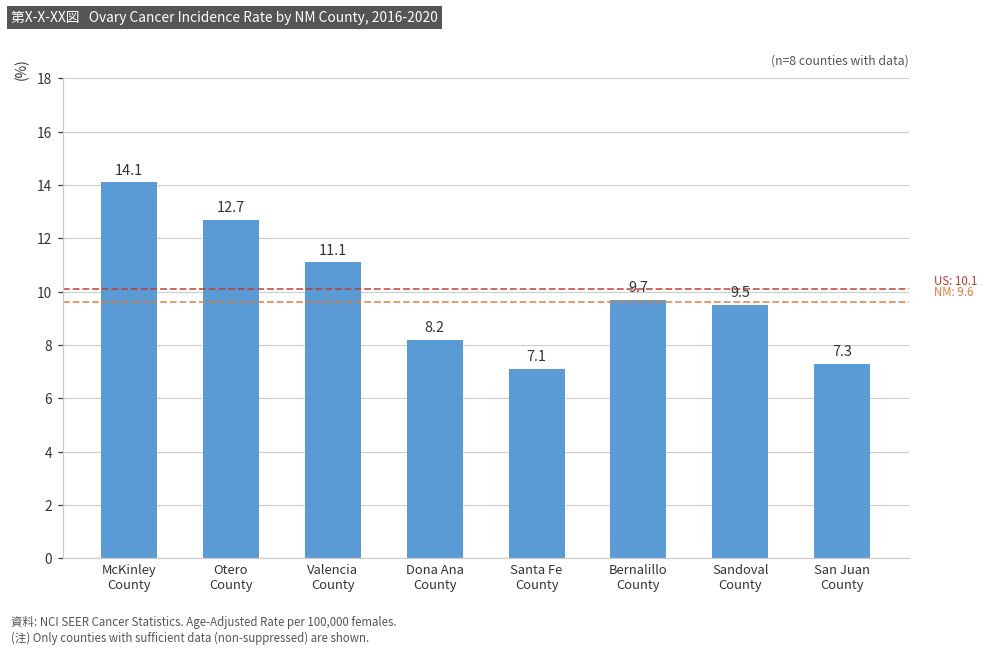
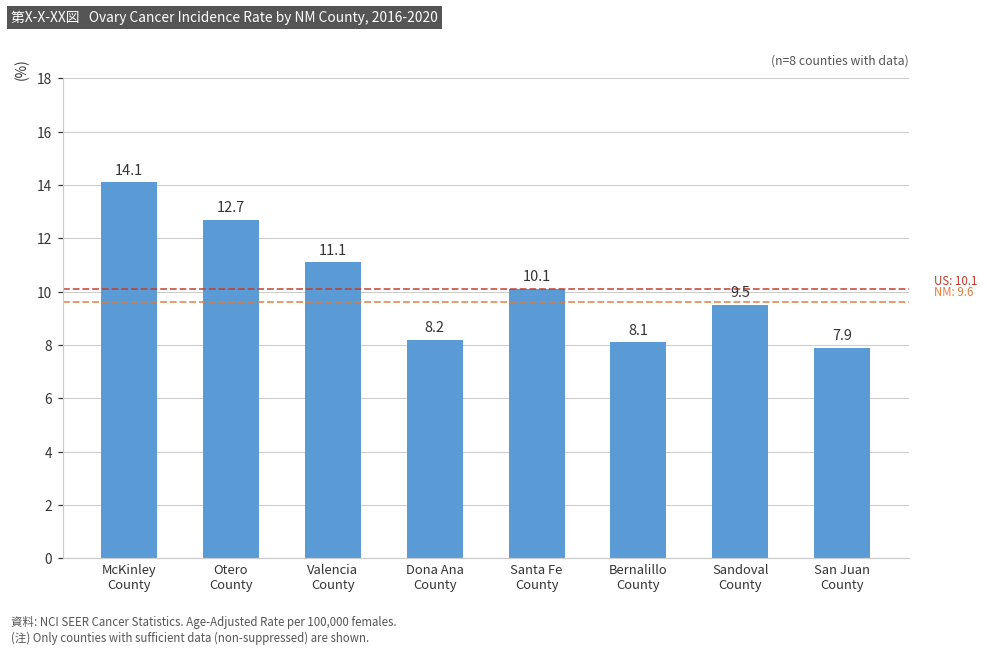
Santa Fe County: 7.1 -> 10.1
Bernalillo County: 9.7 -> 8.1
San Juan County: 7.3 -> 7.9
